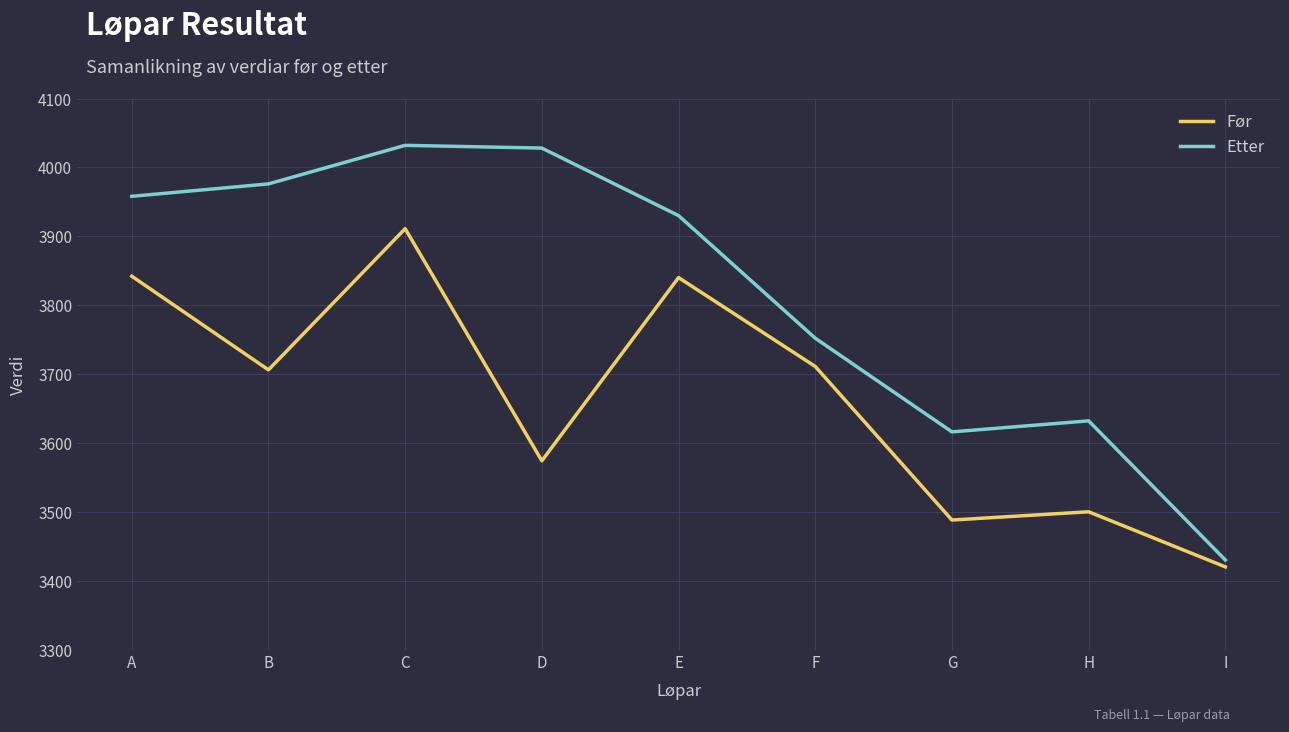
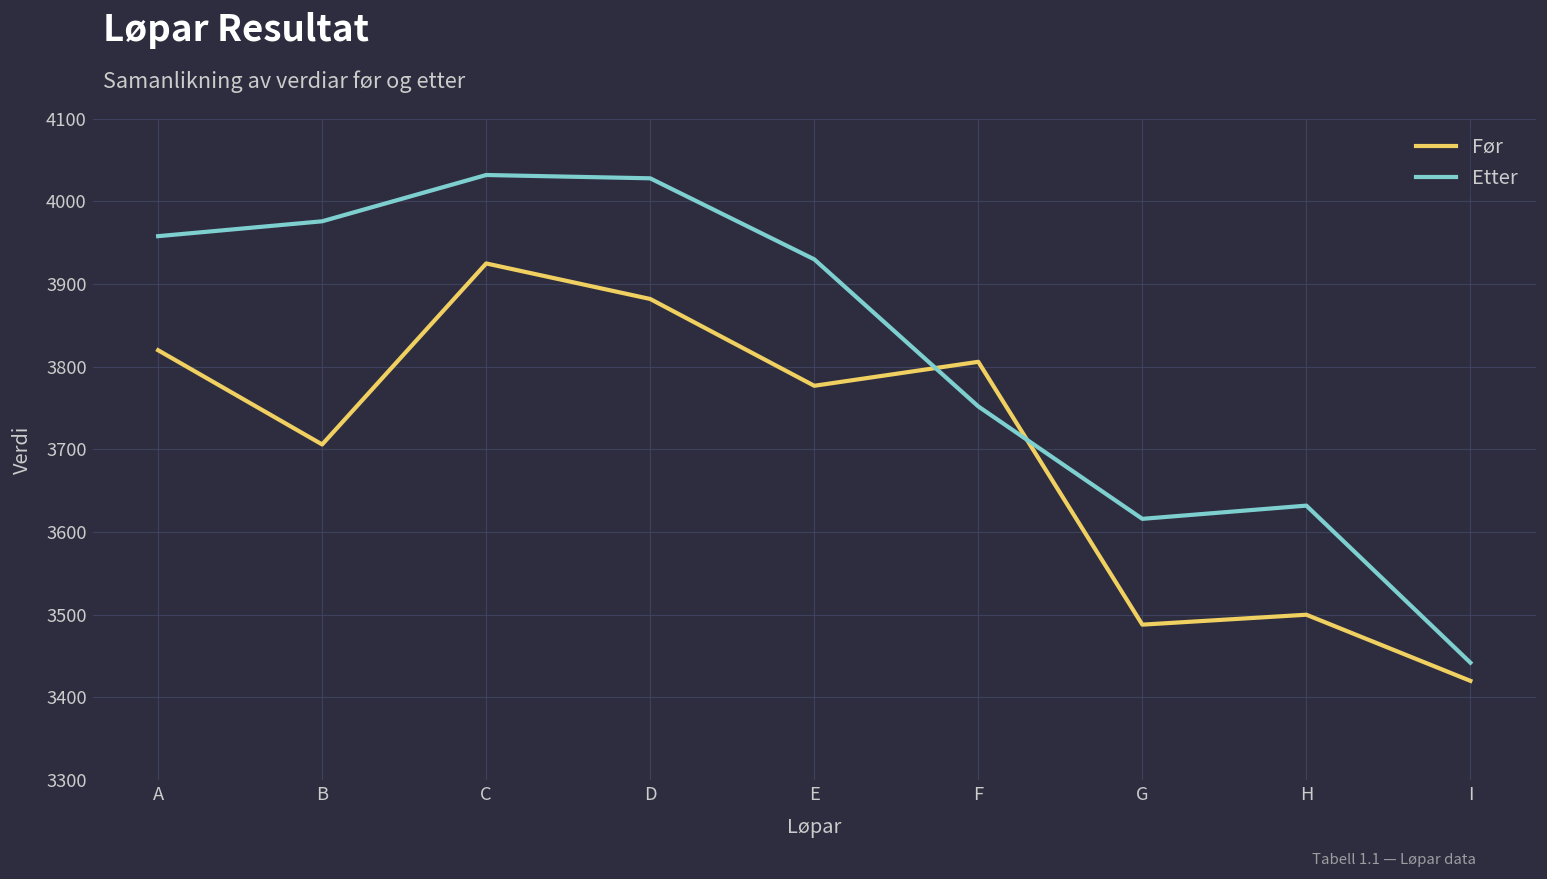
Før, A: 3840 -> 3820
Før, C: 3910 -> 3930
Før, D: 3570 -> 3880
Før, E: 3840 -> 3780
Før, F: 3710 -> 3810
Etter, I: 3430 -> 3440
